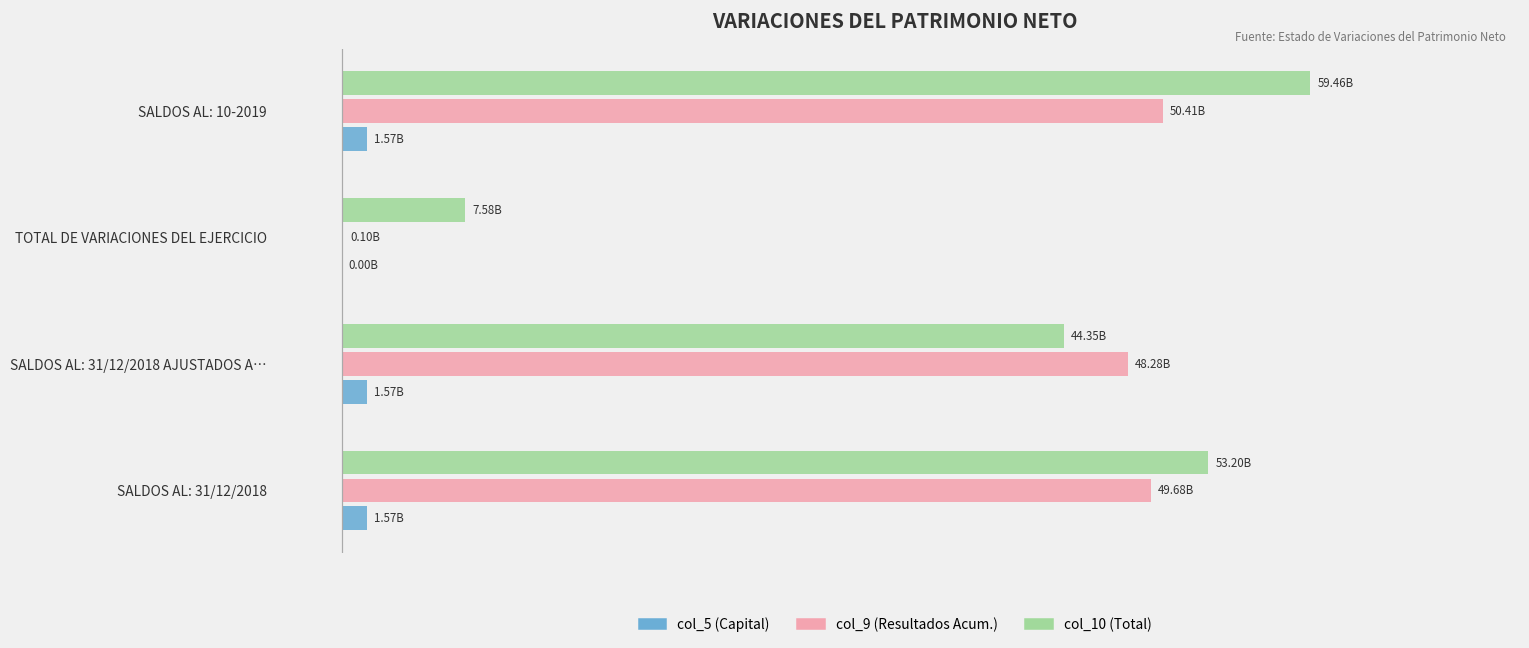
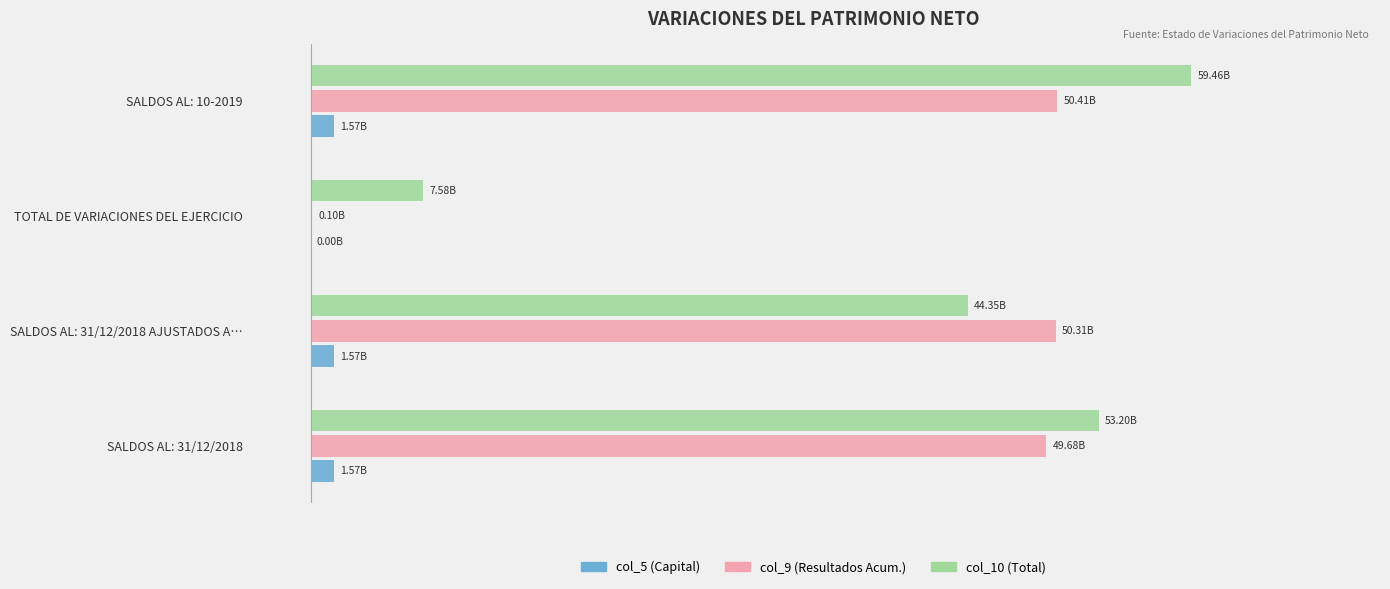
col_9 (Resultados Acum.), SALDOS AL: 31/12/2018 AJUSTADOS A…: 48.28B -> 50.31B
